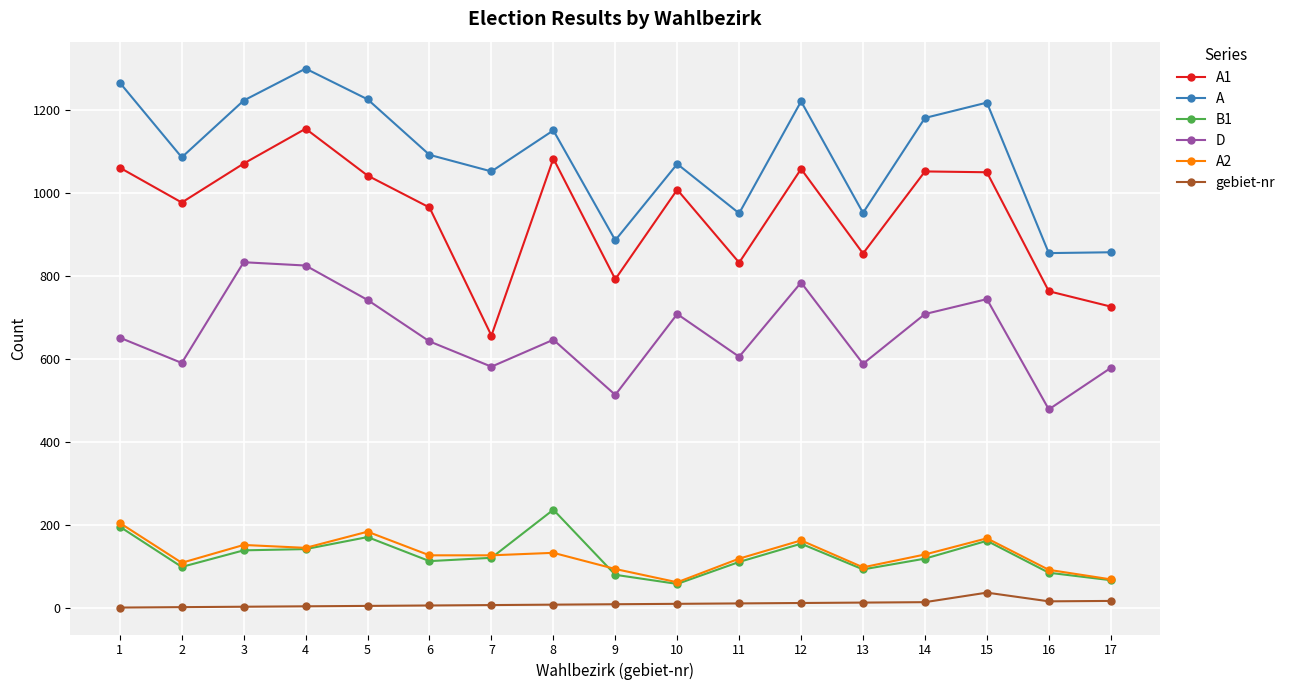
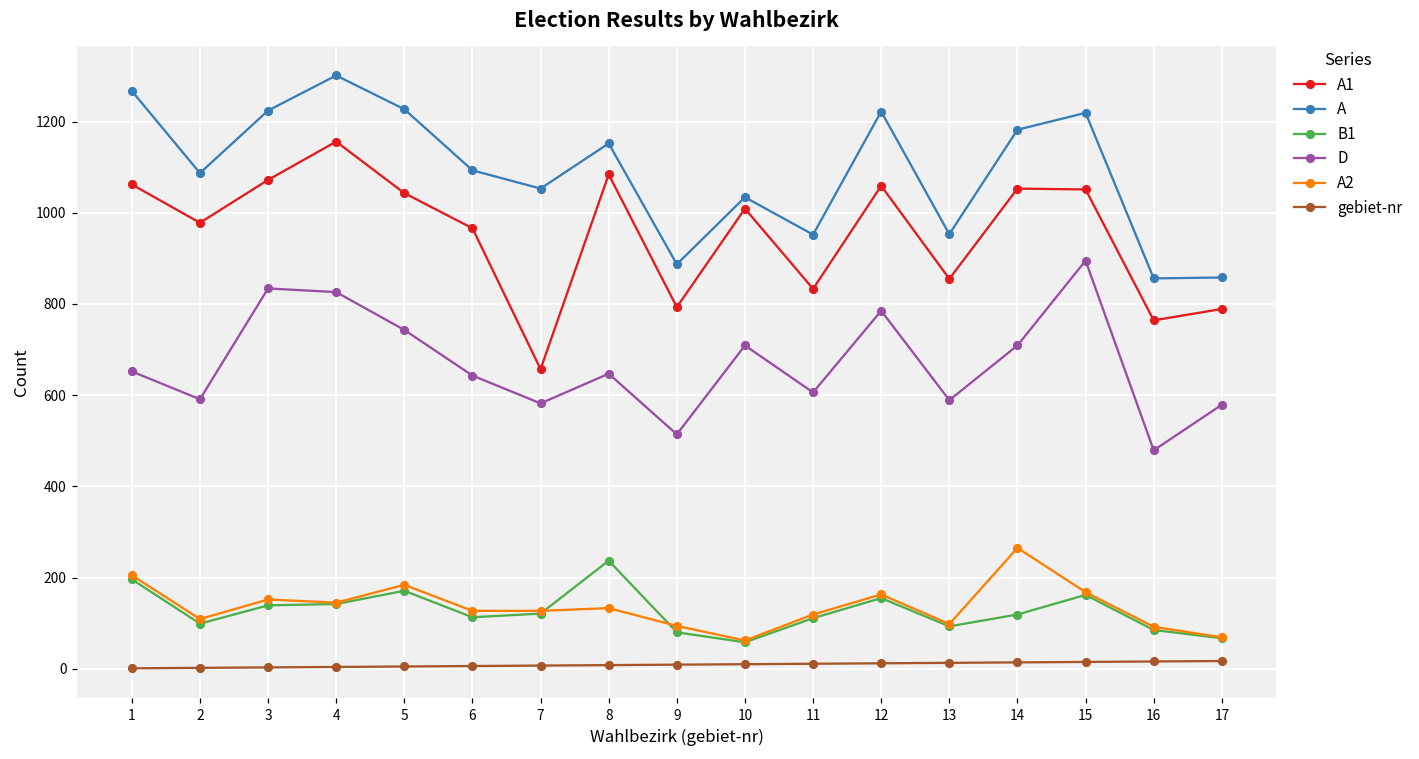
A, 10: 1070 -> 1030
A2, 14: 130 -> 270
D, 15: 750 -> 900
gebiet-nr, 15: 40 -> 20
A1, 17: 730 -> 790
